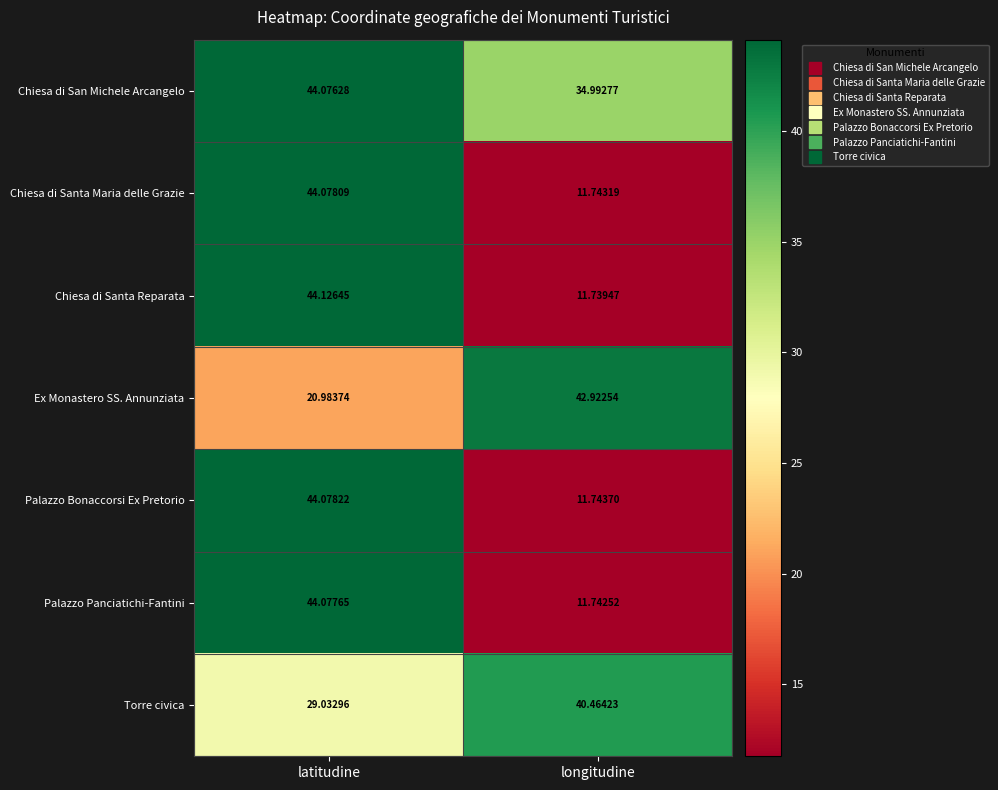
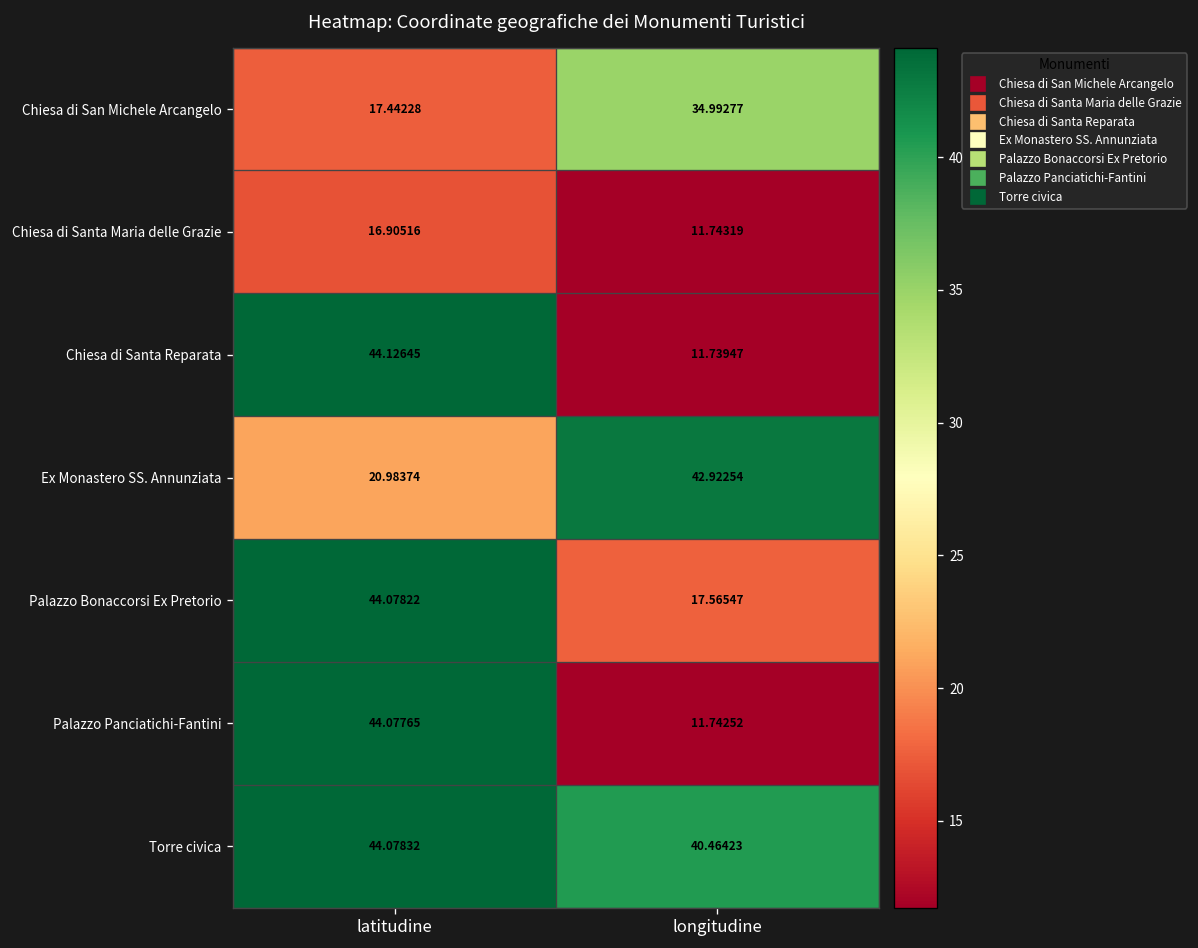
Chiesa di San Michele Arcangelo, latitudine: 44.07628 -> 17.44228
Chiesa di Santa Maria delle Grazie, latitudine: 44.07809 -> 16.90516
Palazzo Bonaccorsi Ex Pretorio, longitudine: 11.74370 -> 17.56547
Torre civica, latitudine: 29.03296 -> 44.07832
